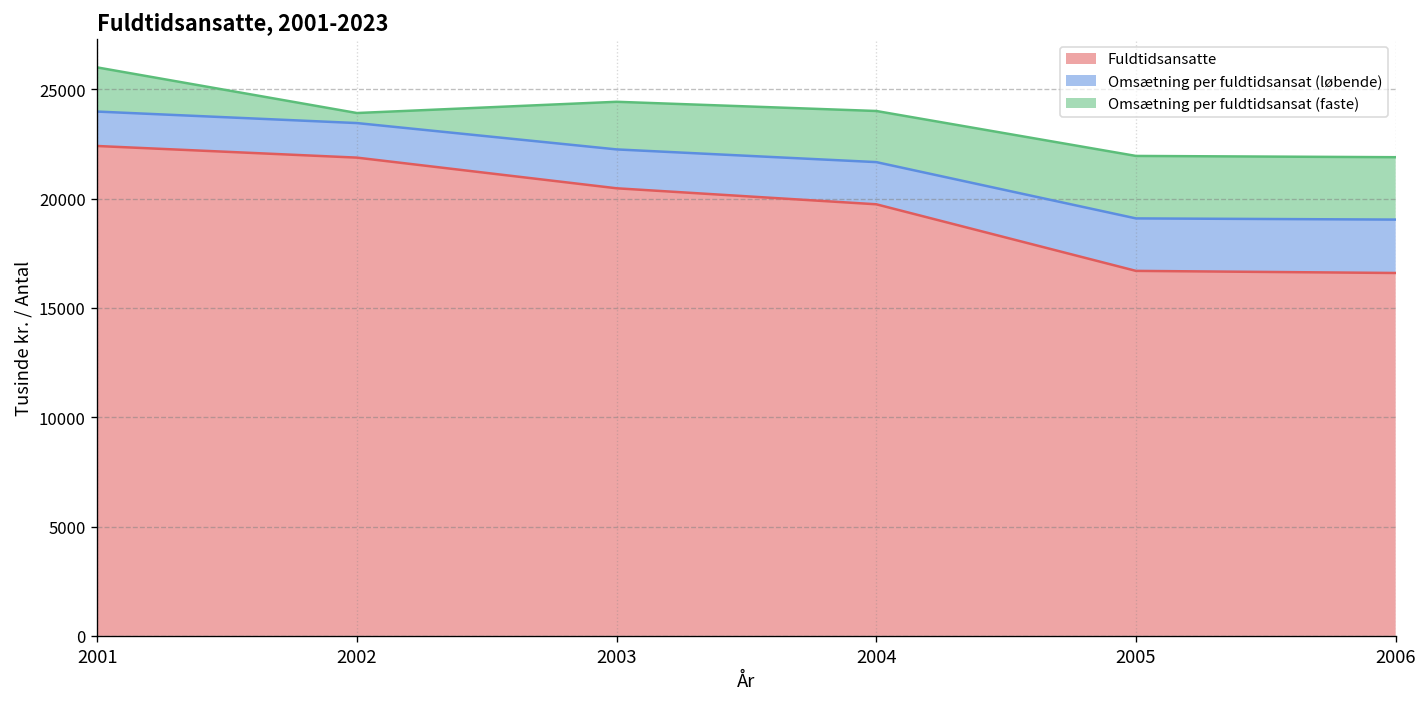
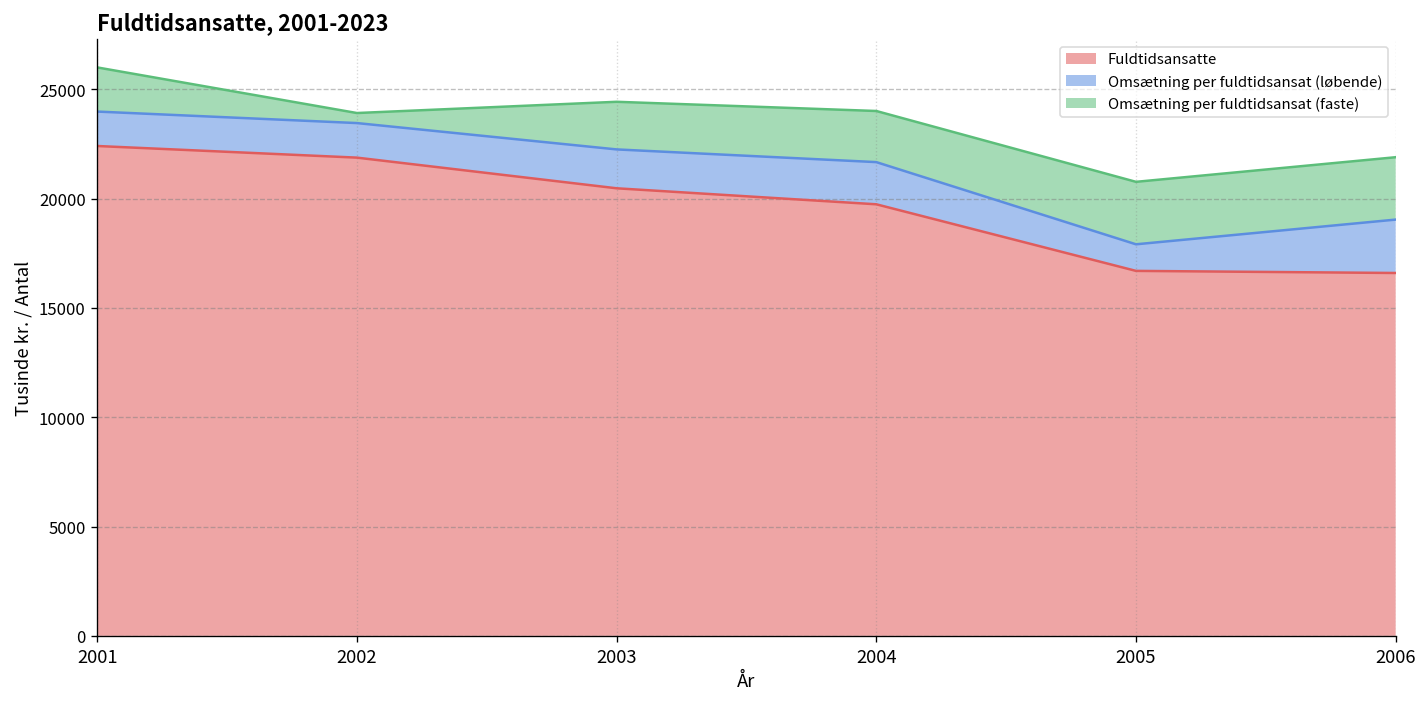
Omsætning per fuldtidsansat (løbende), 2005: 2400 -> 1200
